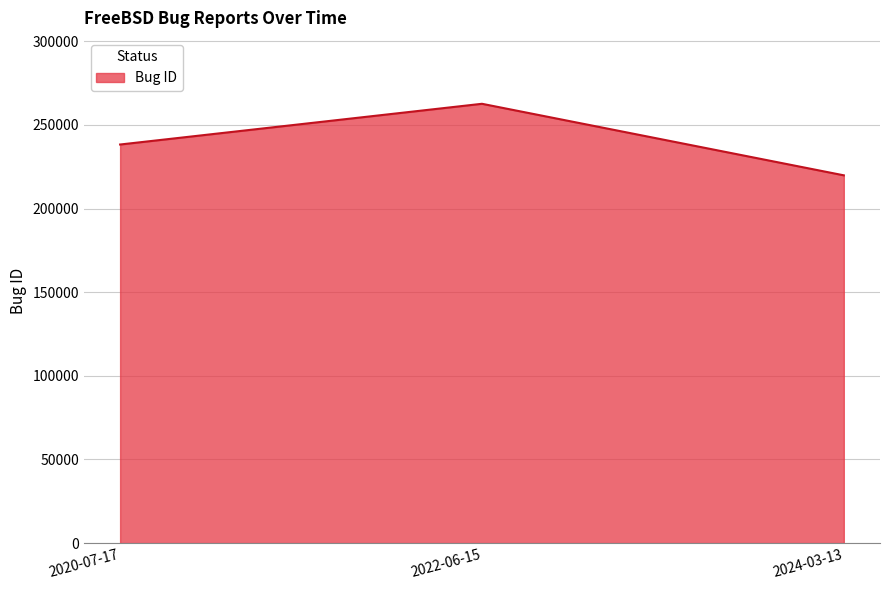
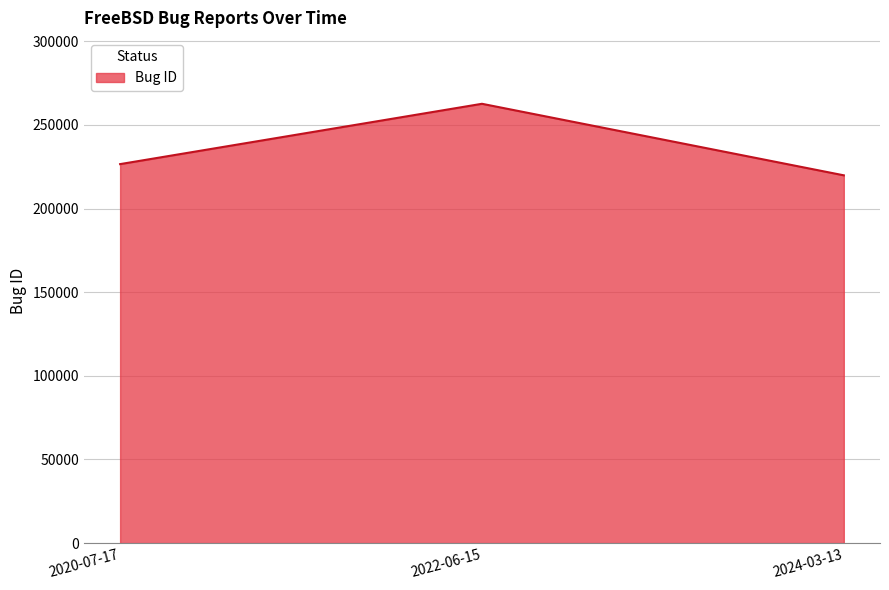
2020-07-17: 238000 -> 227000
